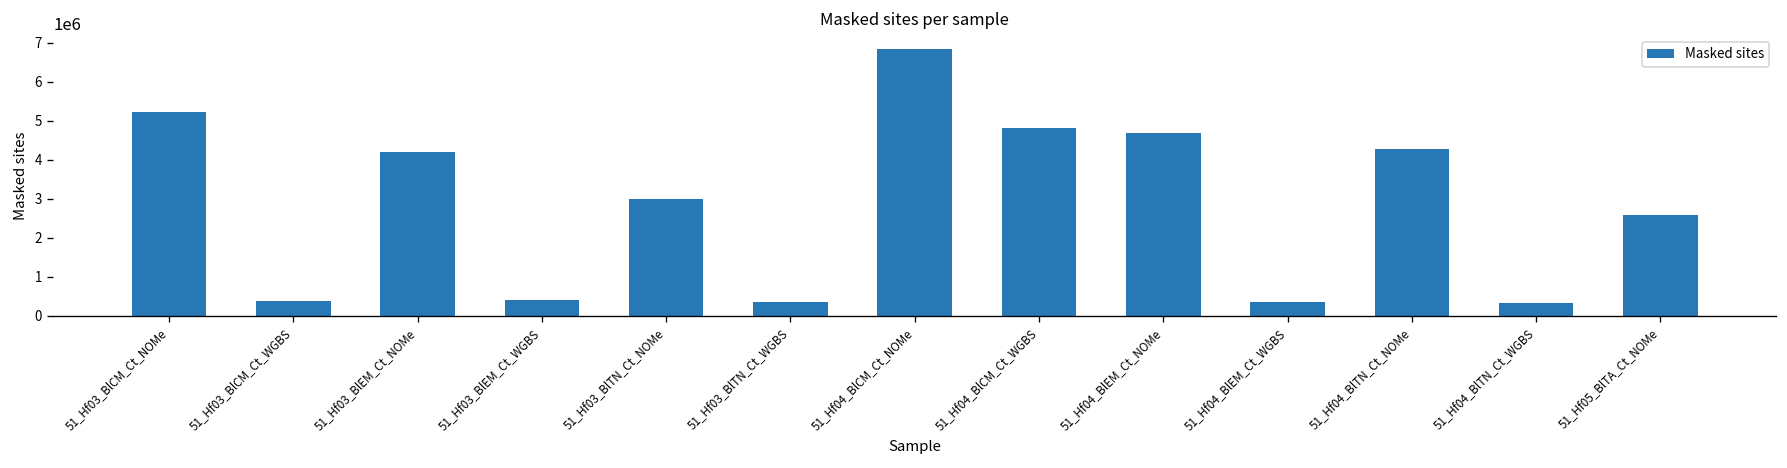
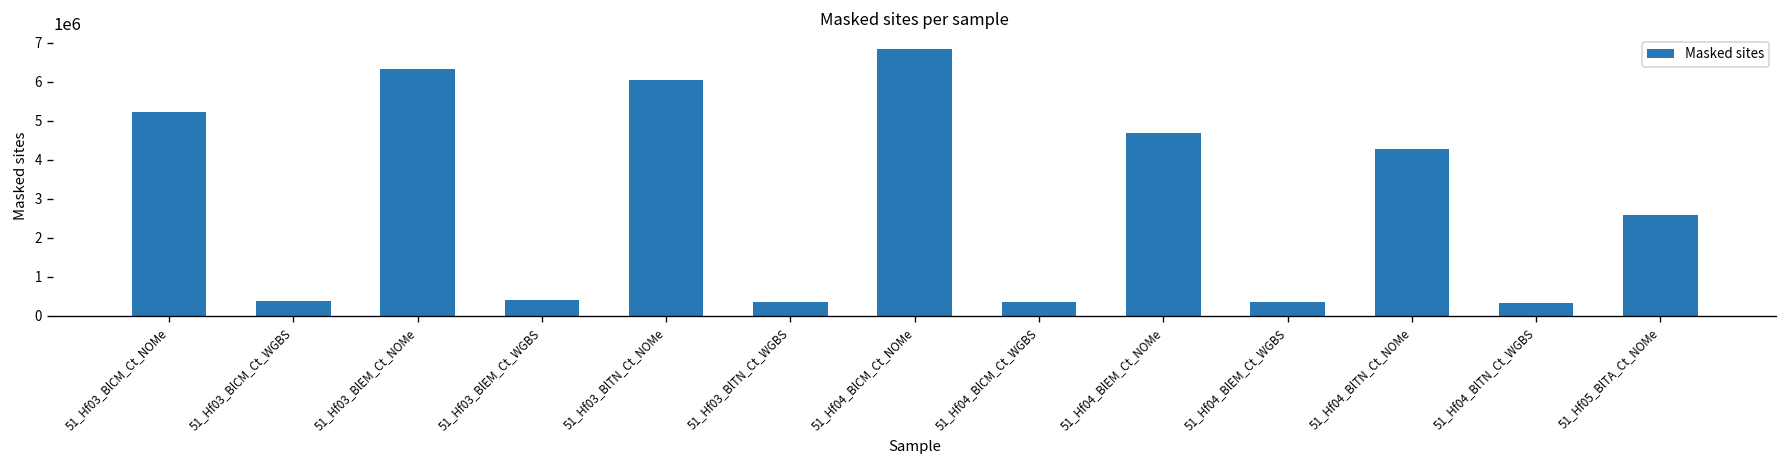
51_Hf03_BlEM_Ct_NOMe: 4200000 -> 6300000
51_Hf03_BlTN_Ct_NOMe: 3000000 -> 6000000
51_Hf04_BlCM_Ct_WGBS: 4800000 -> 300000
